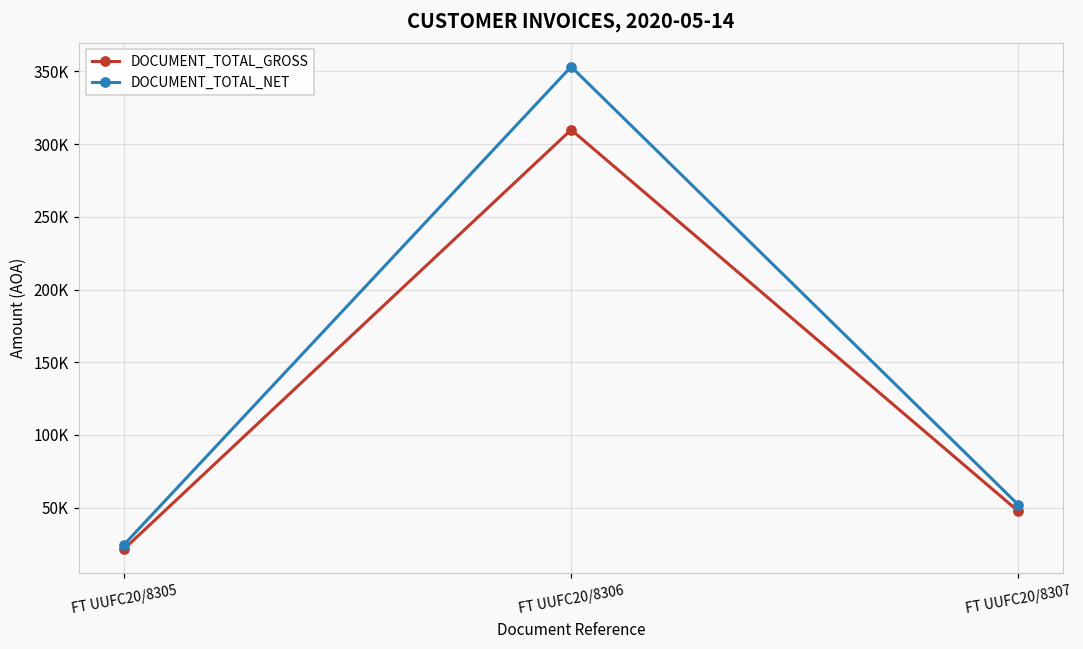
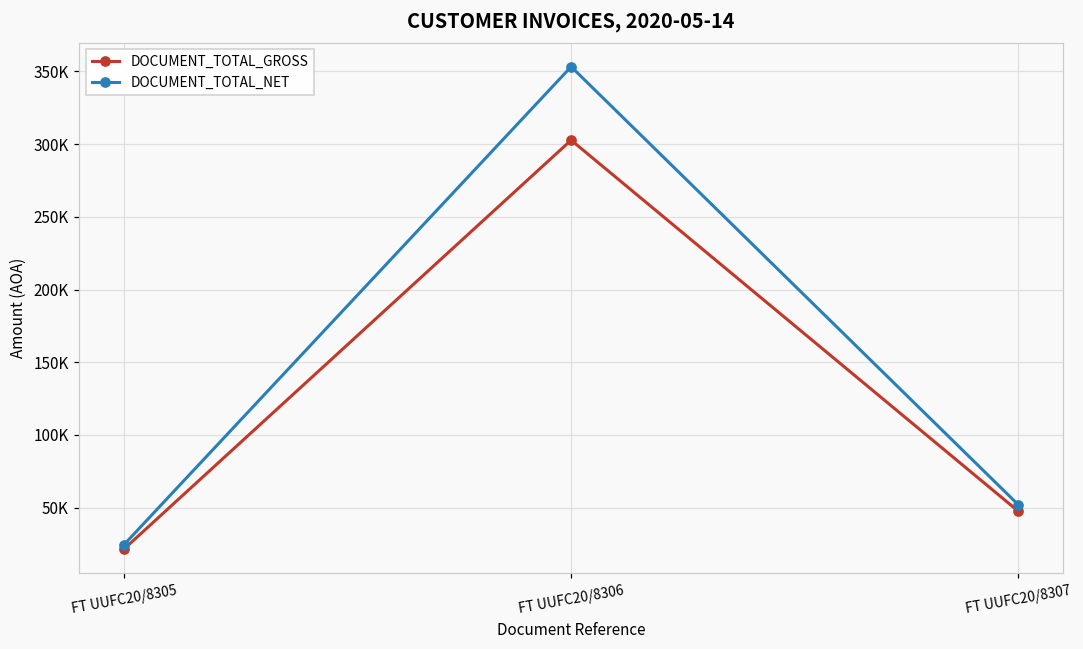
DOCUMENT_TOTAL_GROSS, FT UUFC20/8306: 310000 -> 303000
